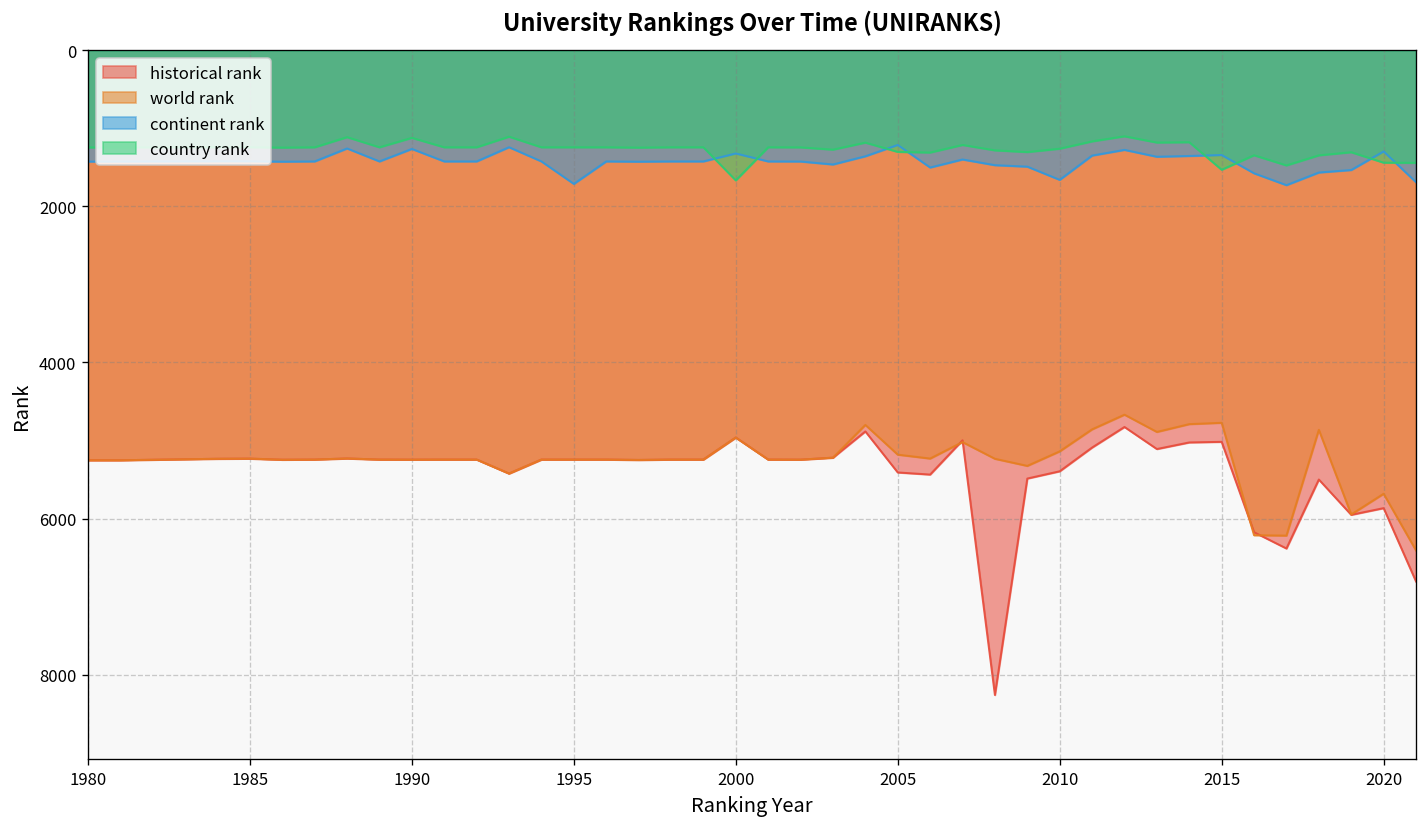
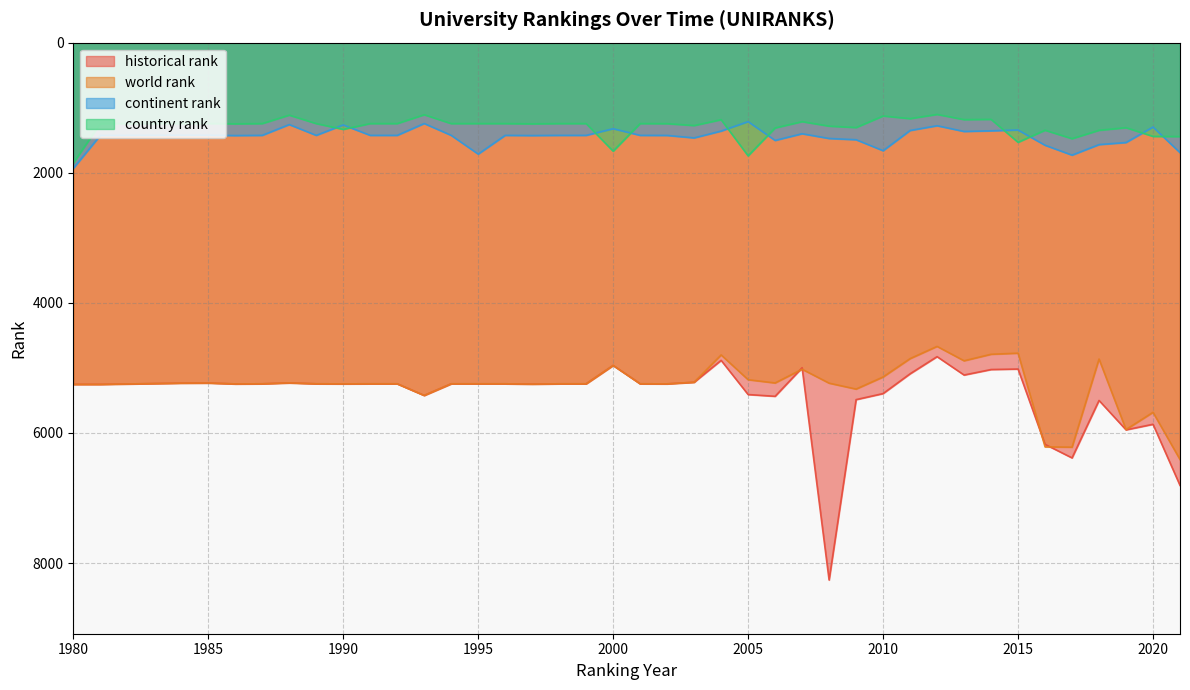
continent rank, 1980: 1400 -> 1900
country rank, 1980: 1200 -> 1900
country rank, 1990: 1100 -> 1300
country rank, 2005: 1300 -> 1700
country rank, 2010: 1300 -> 1100
